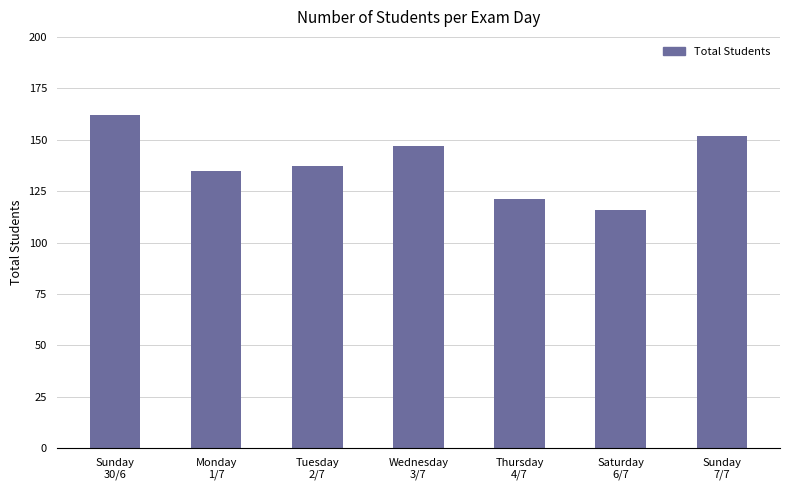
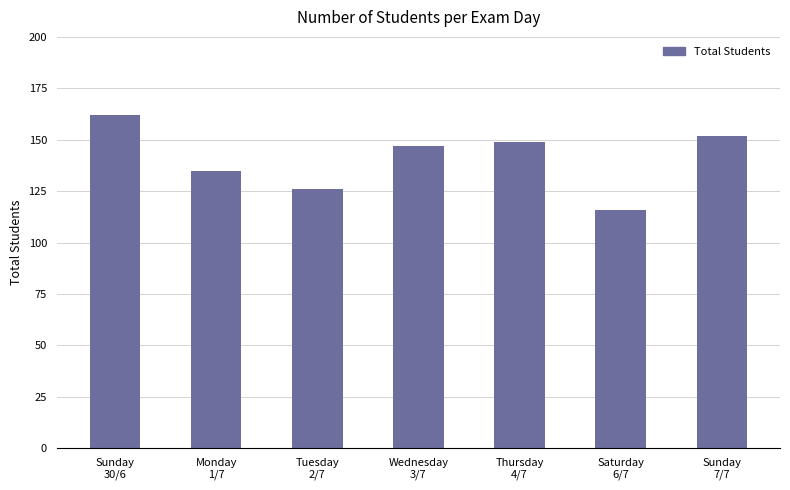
Tuesday 2/7: 137 -> 126
Thursday 4/7: 121 -> 149
